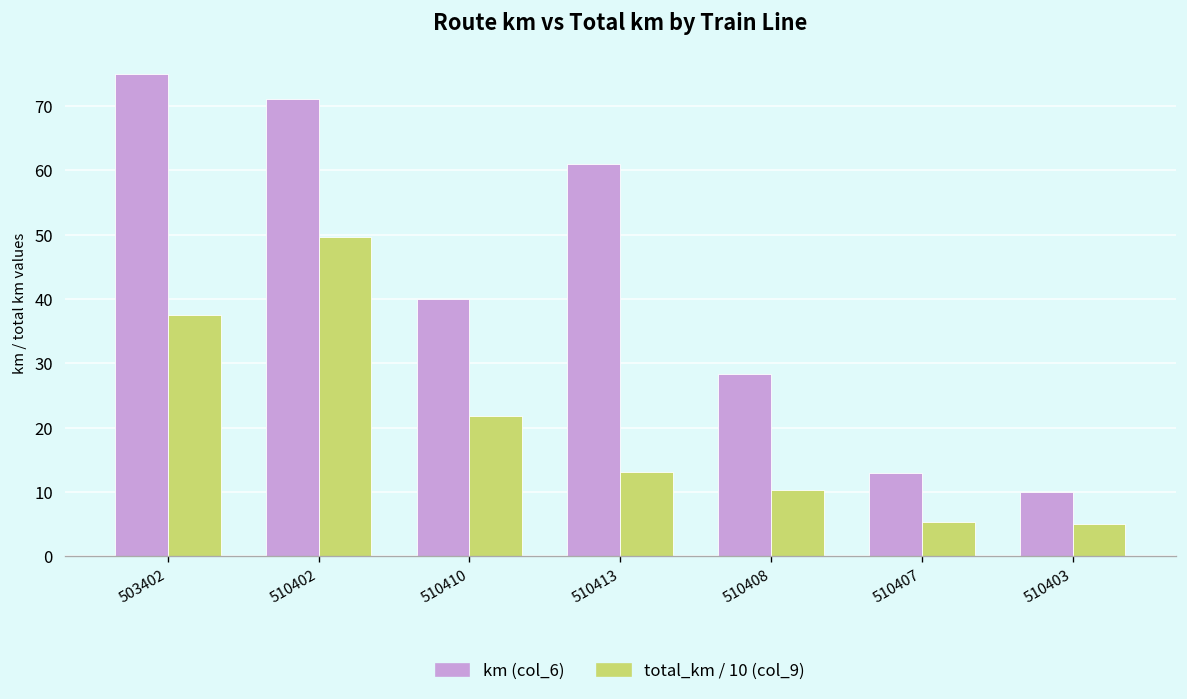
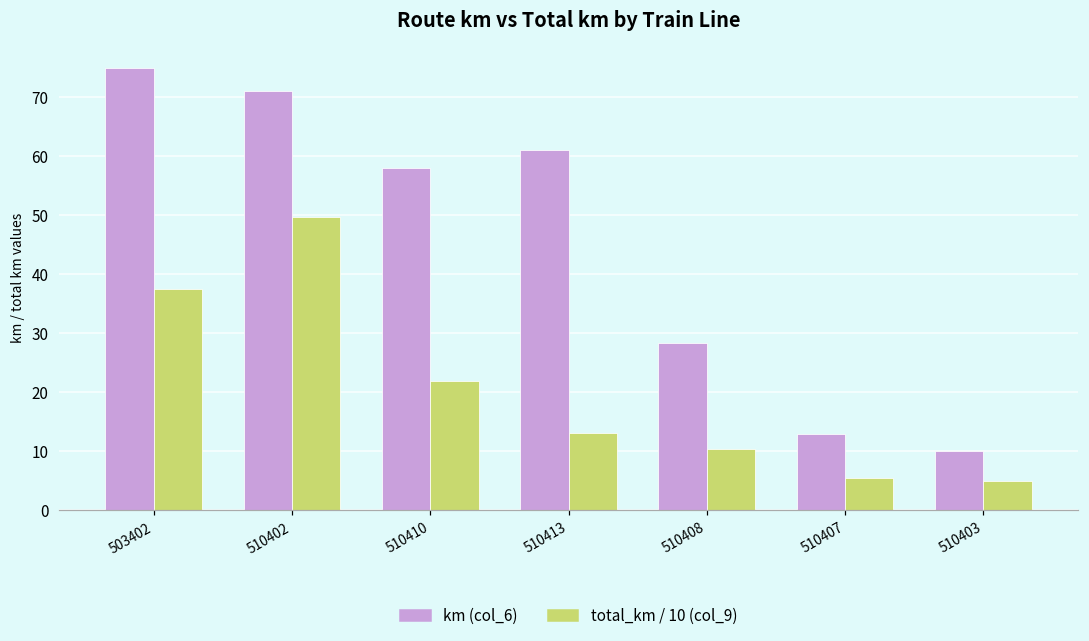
km (col_6), 510410: 40 -> 58
